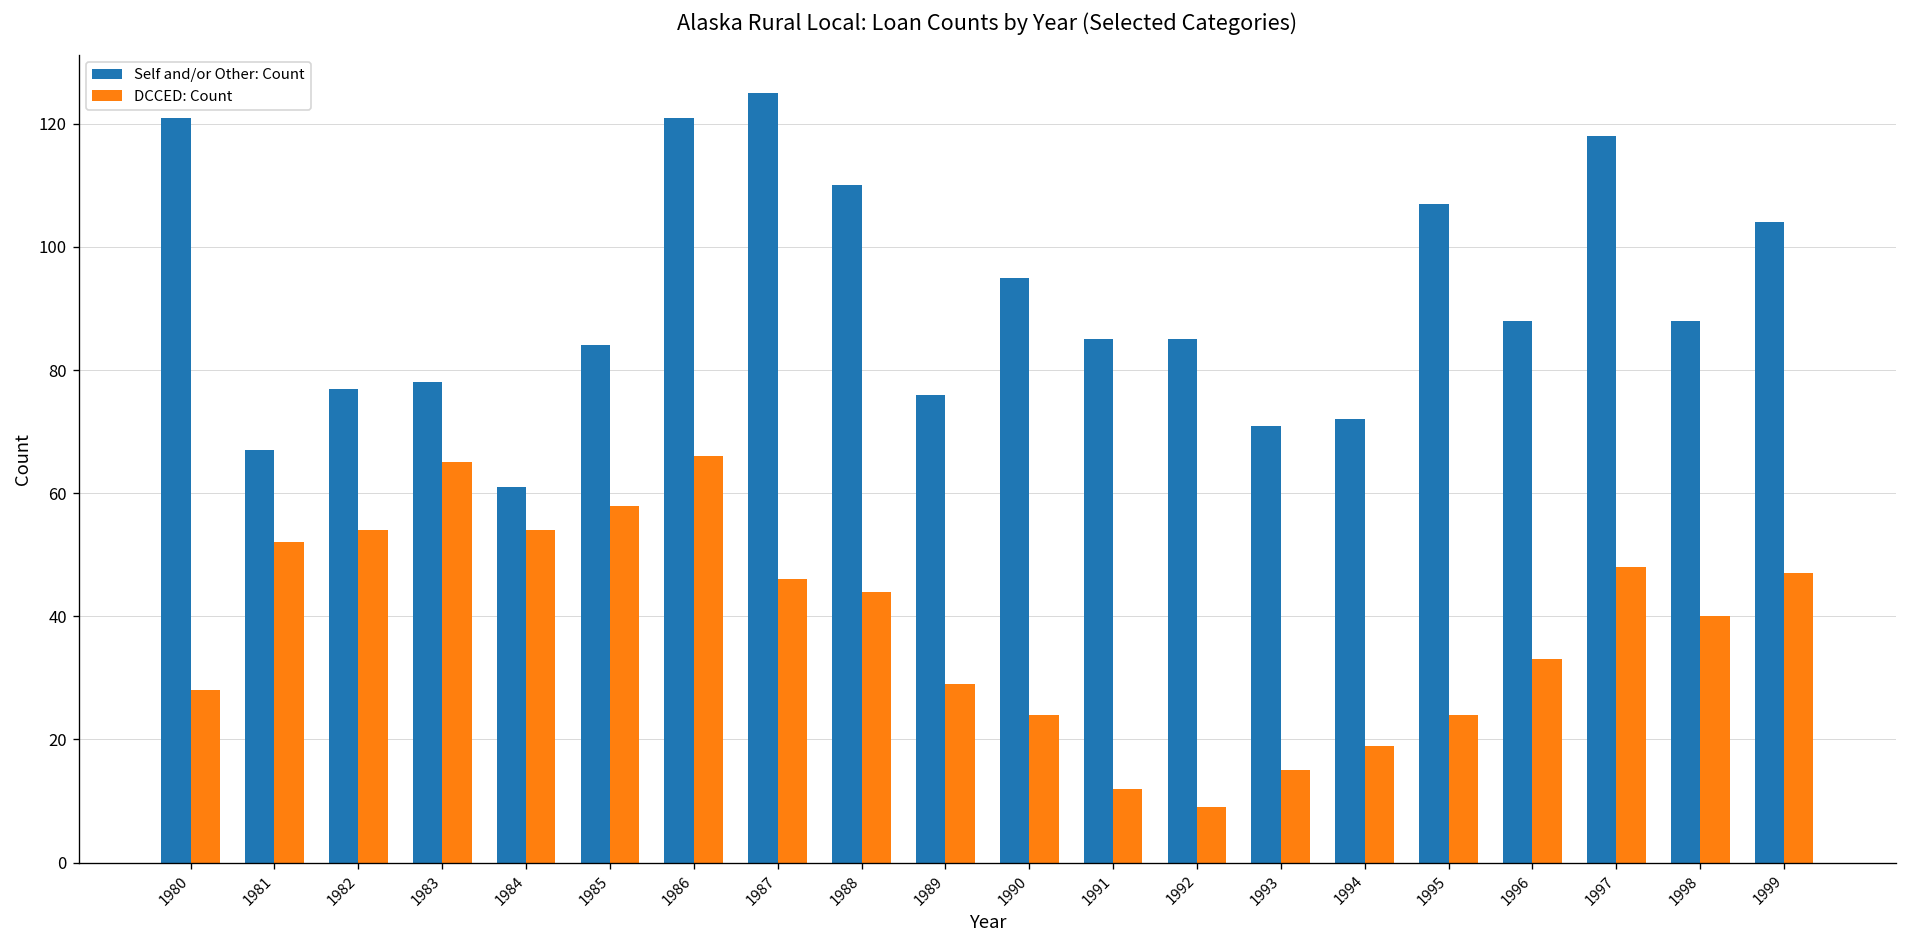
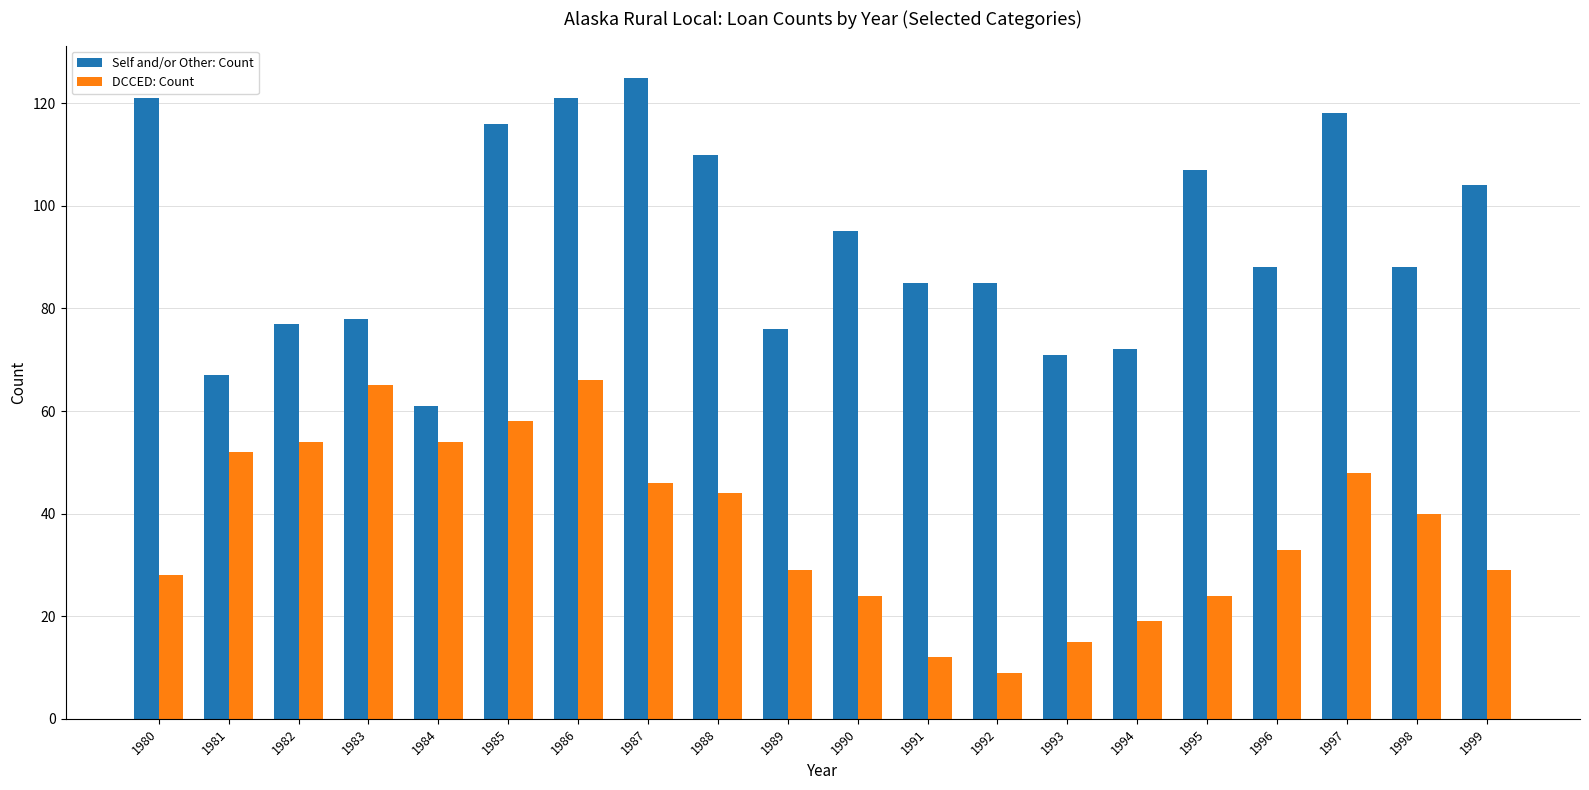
Self and/or Other: Count, 1985: 84 -> 116
DCCED: Count, 1999: 47 -> 29
